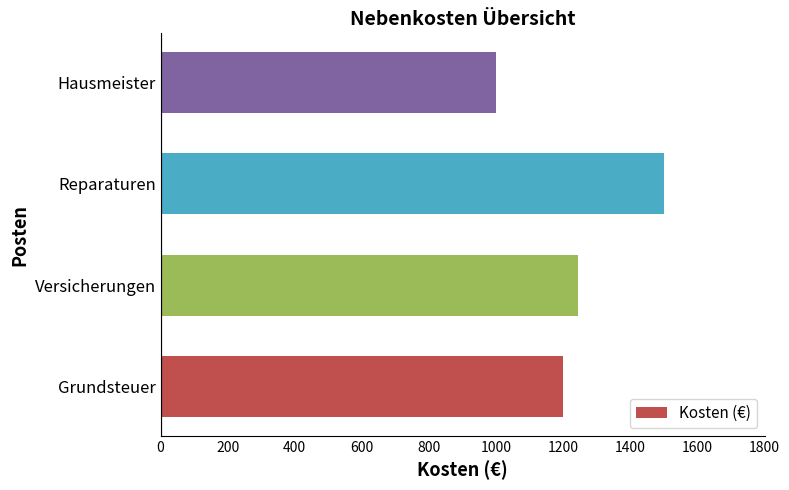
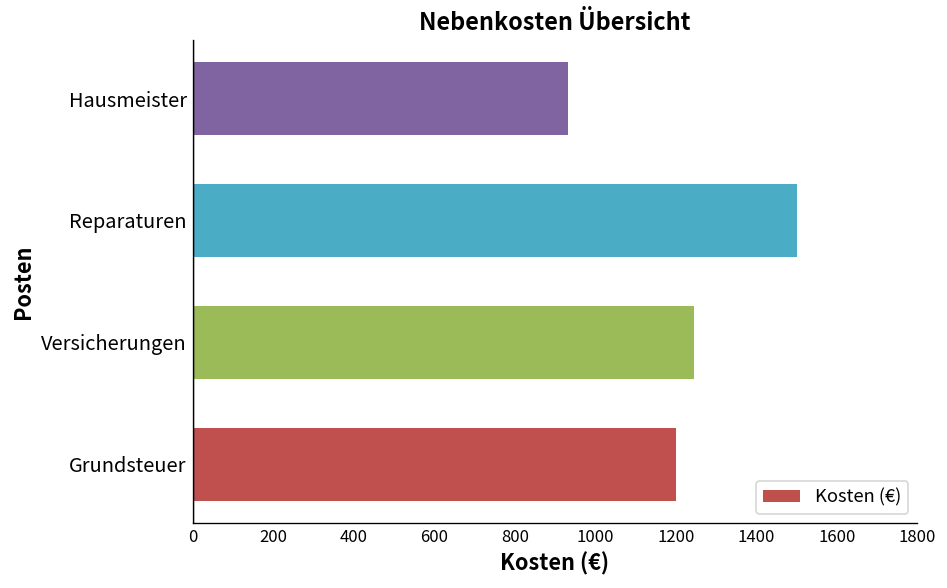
Hausmeister: 1000 -> 930
